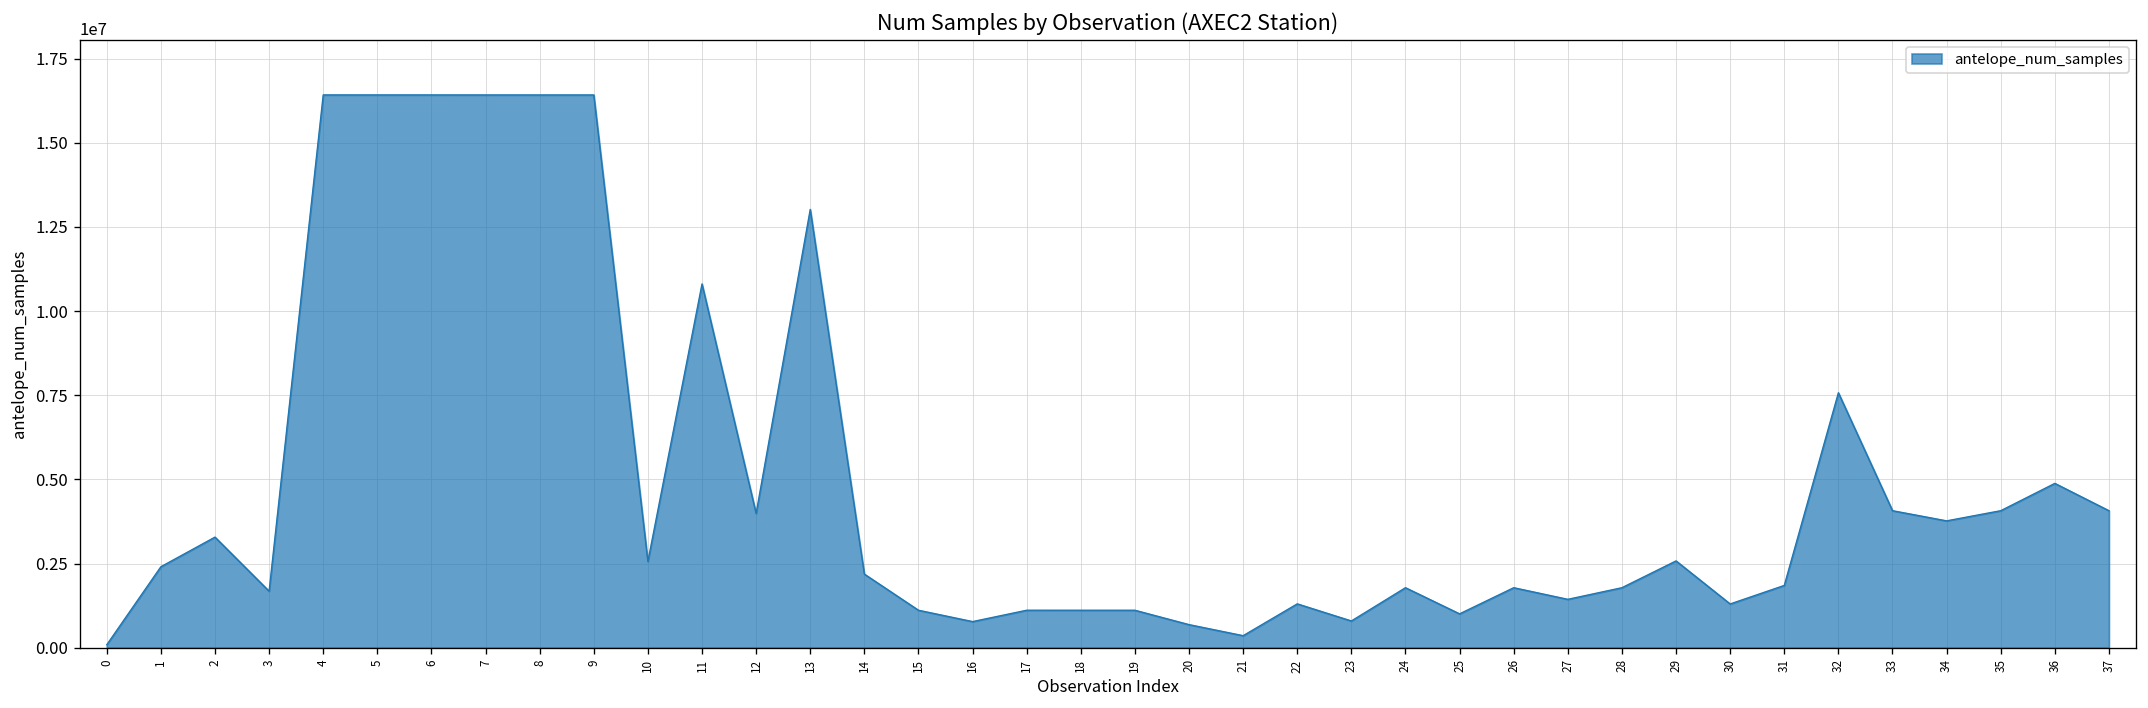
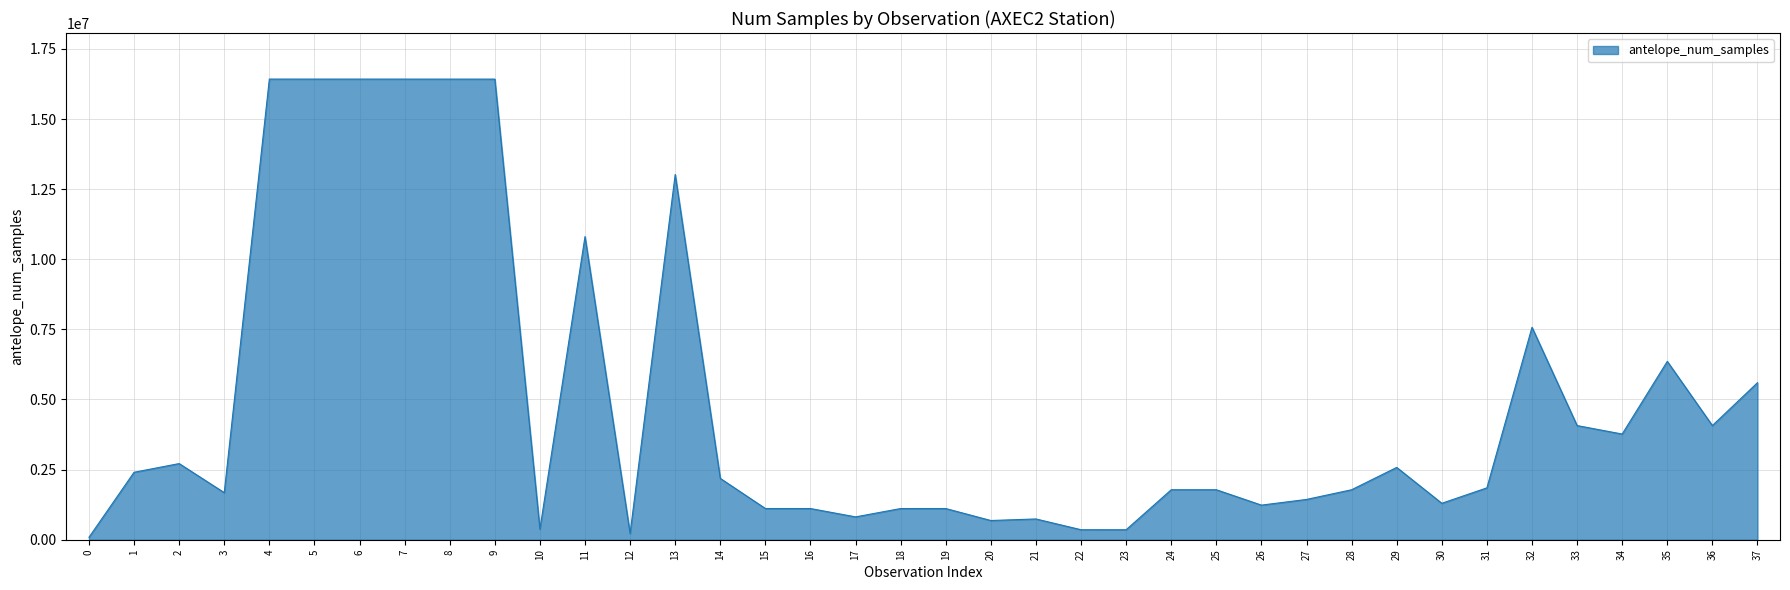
2: 3300000 -> 2700000
10: 2600000 -> 400000
12: 4000000 -> 200000
16: 800000 -> 1100000
17: 1100000 -> 800000
21: 400000 -> 700000
22: 1300000 -> 400000
23: 800000 -> 400000
25: 1000000 -> 1800000
26: 1800000 -> 1200000
35: 4100000 -> 6400000
36: 4900000 -> 4100000
37: 4100000 -> 5600000
